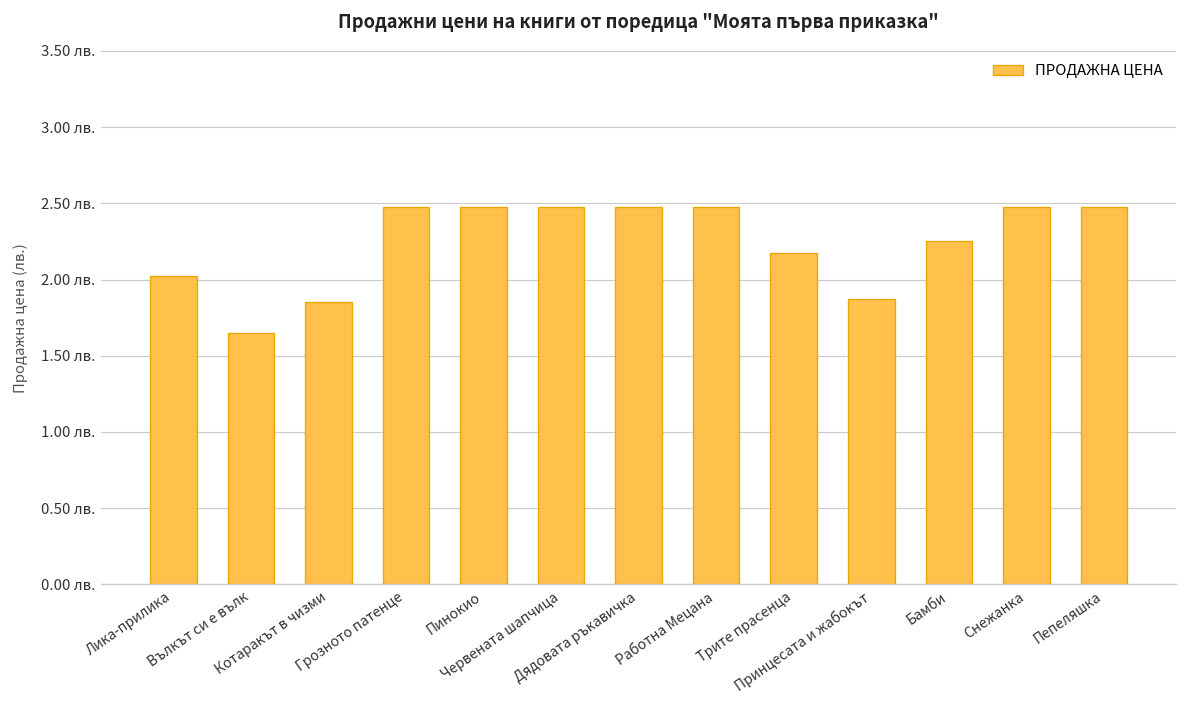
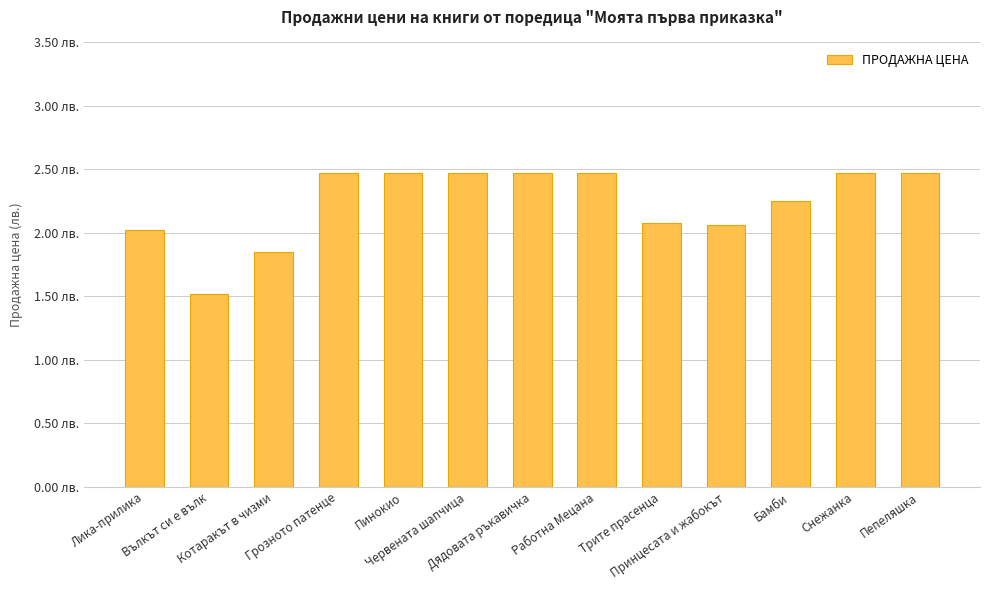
Вълкът си е вълк: 1.65 лв. -> 1.52 лв.
Трите прасенца: 2.18 лв. -> 2.08 лв.
Принцесата и жабокът: 1.88 лв. -> 2.06 лв.
